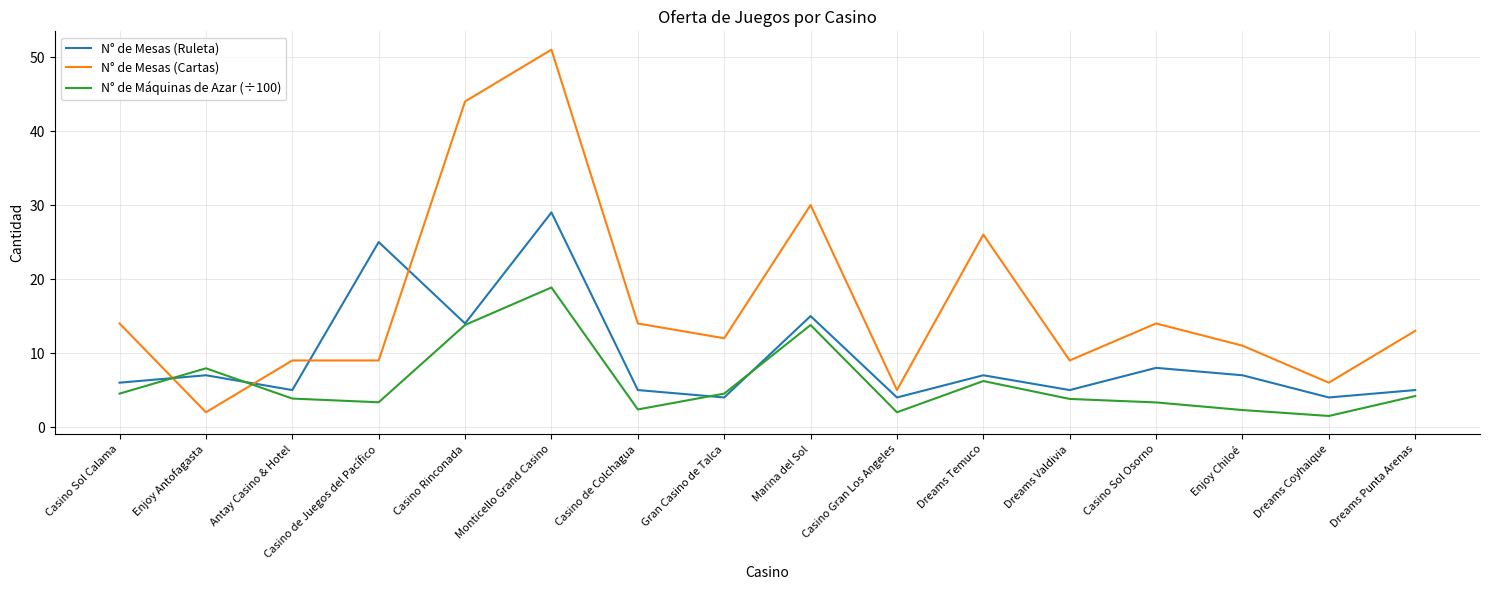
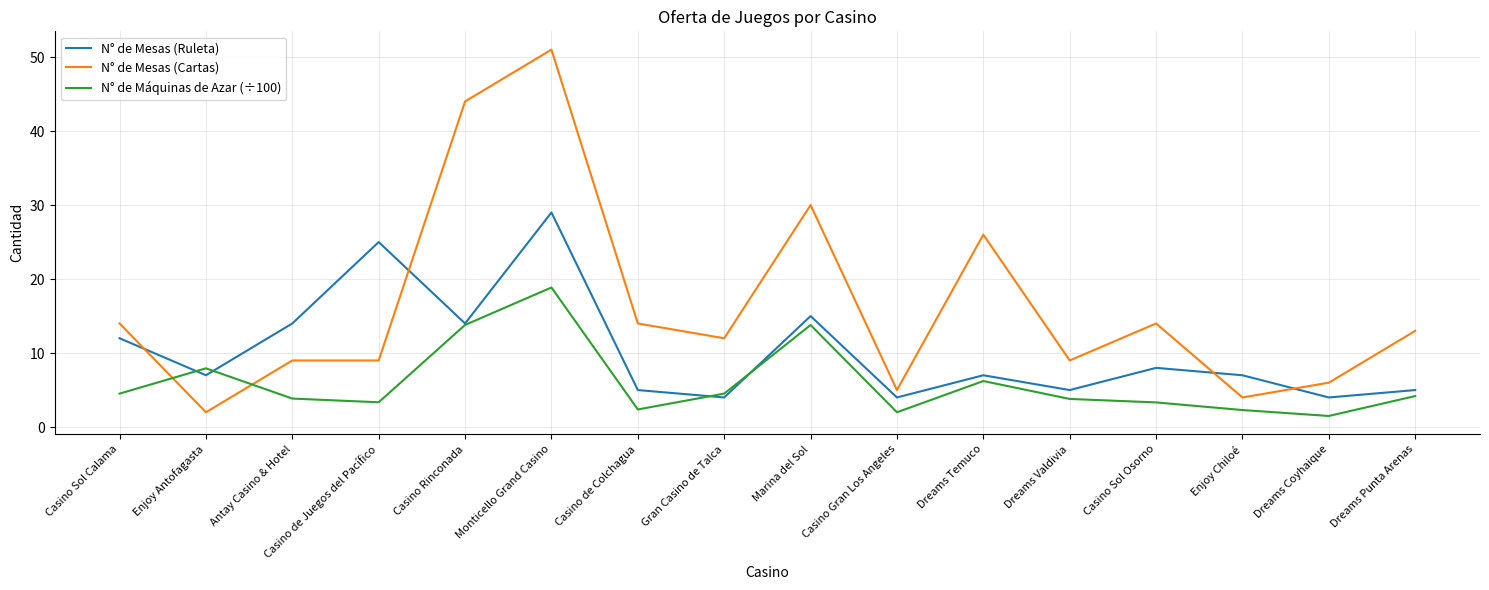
N° de Mesas (Ruleta), Casino Sol Calama: 6 -> 12
N° de Mesas (Ruleta), Antay Casino & Hotel: 5 -> 14
N° de Mesas (Cartas), Enjoy Chiloé: 11 -> 4
